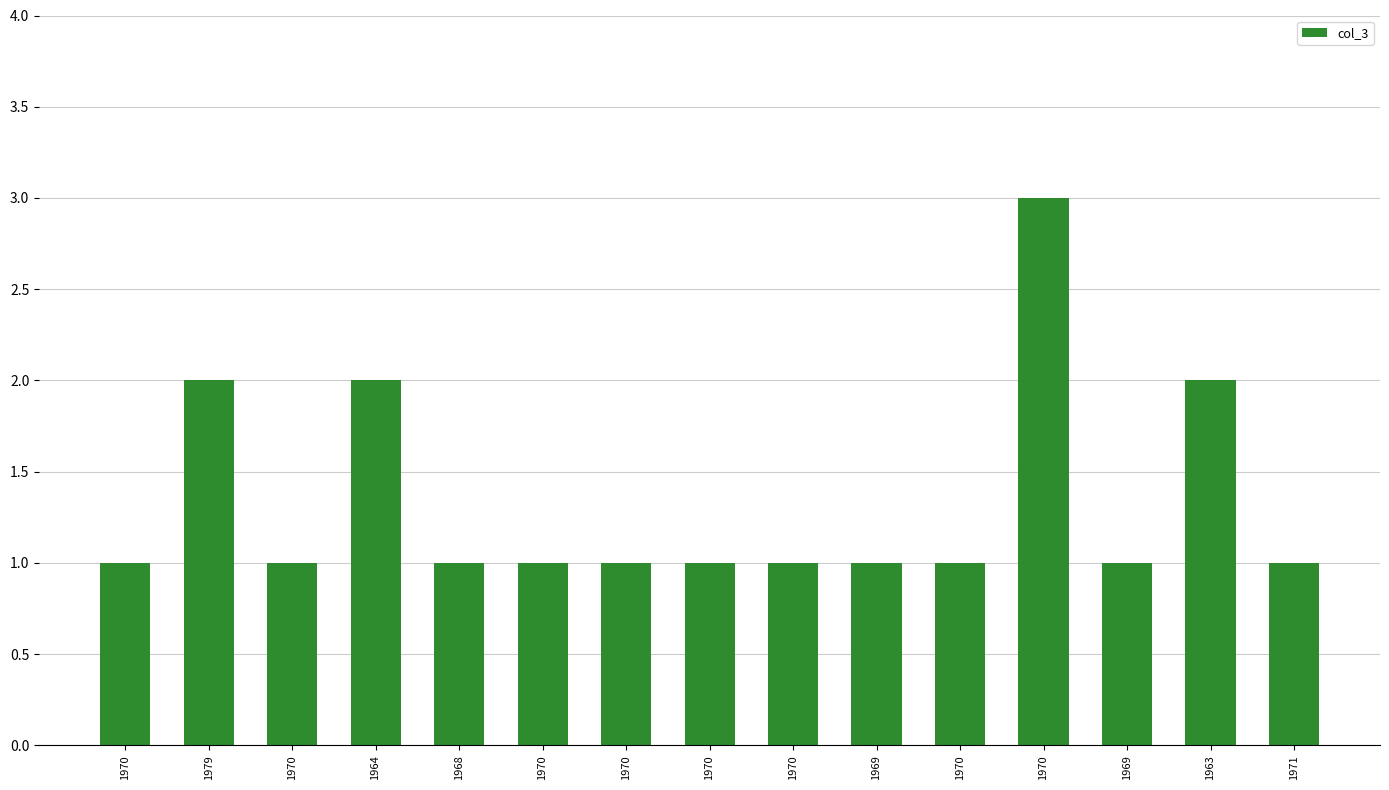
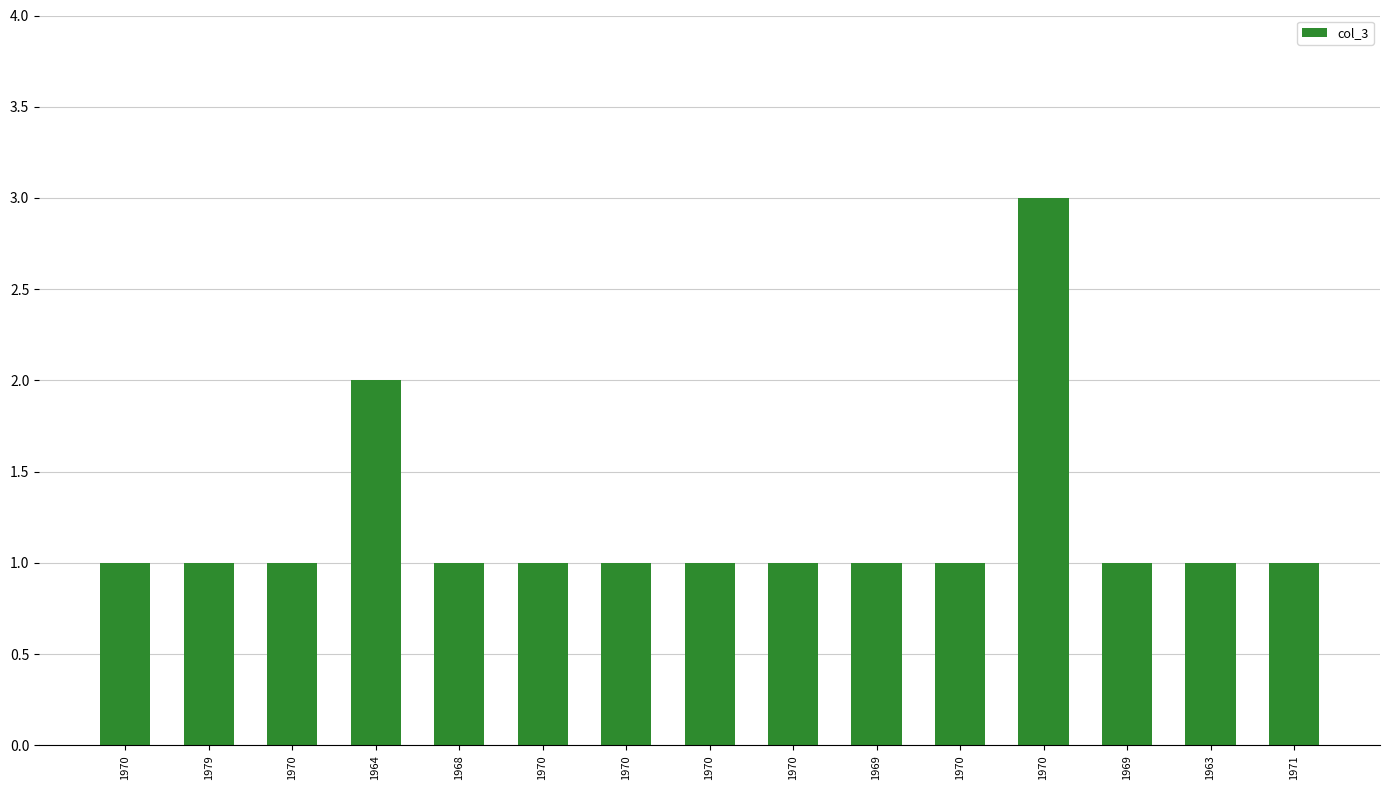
1979: 2 -> 1
1963: 2 -> 1
